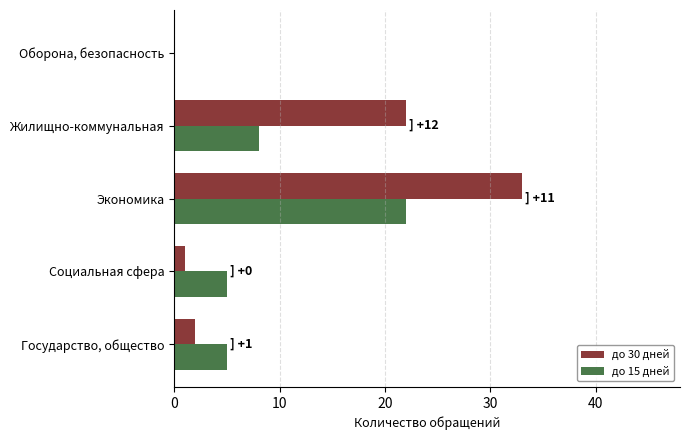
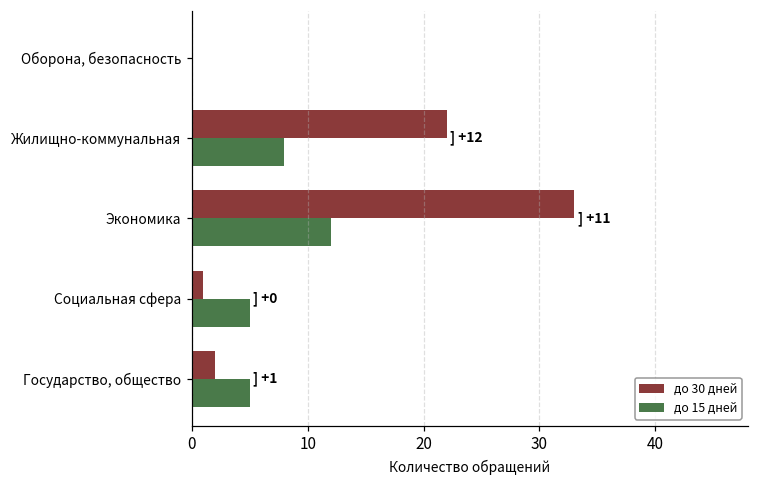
до 15 дней, Экономика: 22 -> 12
